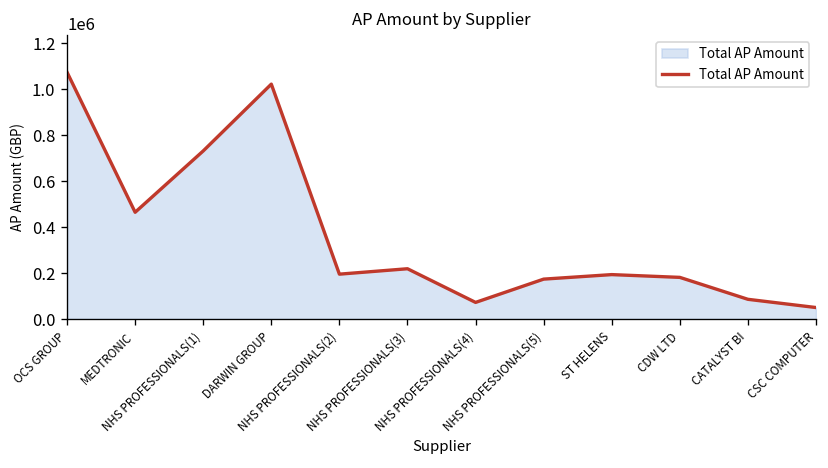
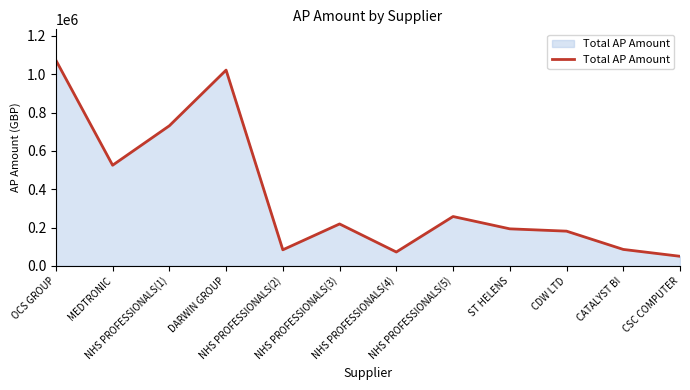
MEDTRONIC: 460000 -> 530000
NHS PROFESSIONALS(2): 200000 -> 80000
NHS PROFESSIONALS(5): 170000 -> 260000
